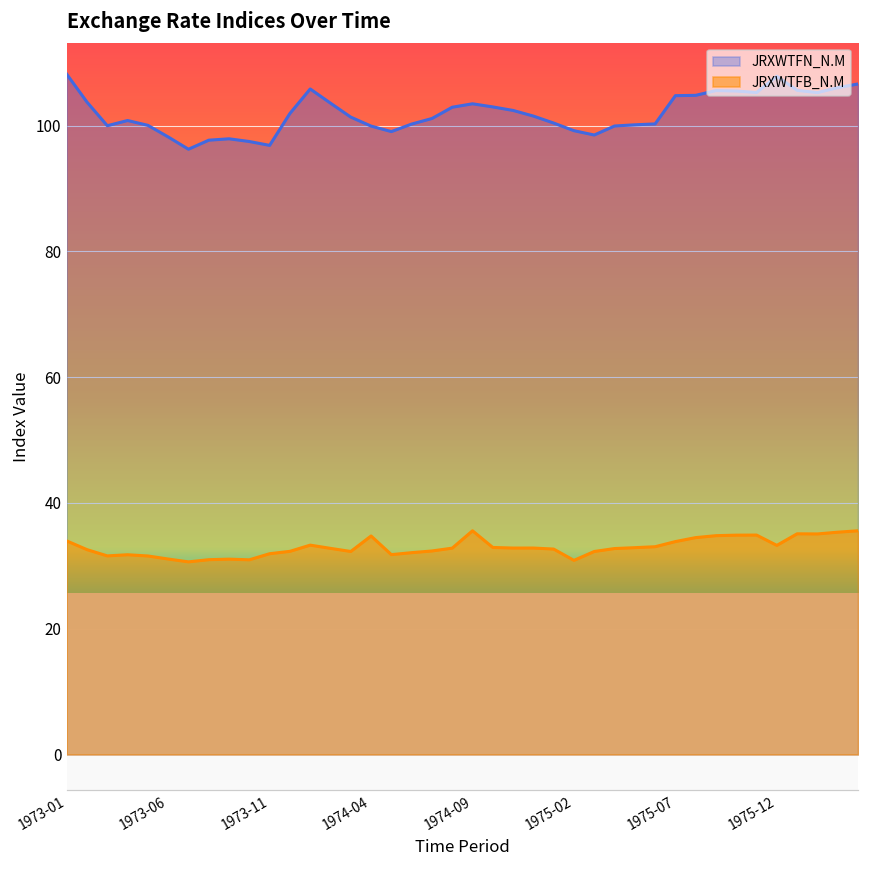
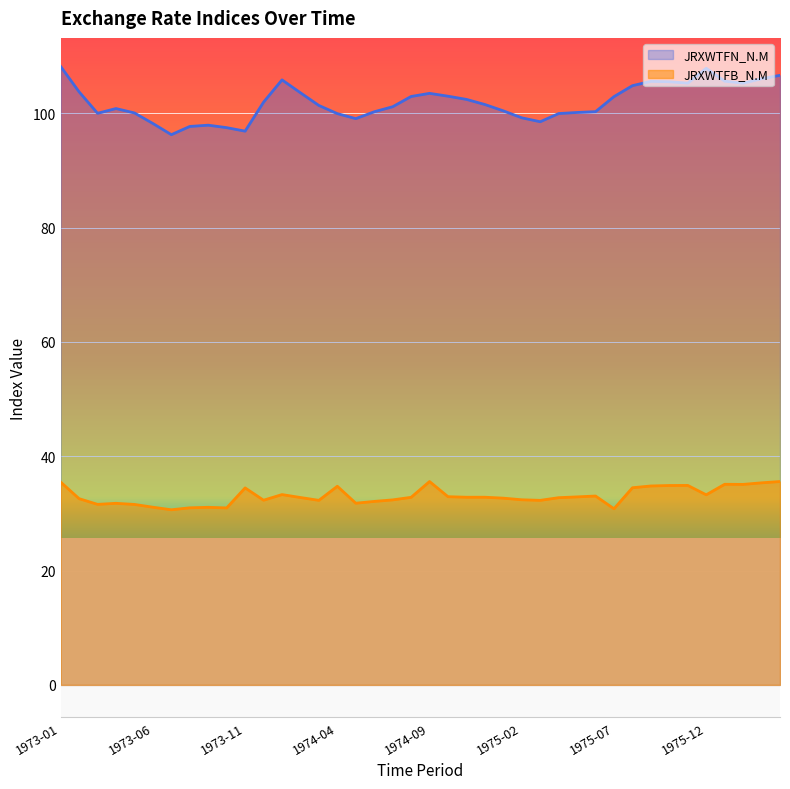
JRXWTFB_N.M, 1973-01: 34 -> 35
JRXWTFB_N.M, 1973-11: 32 -> 34
JRXWTFB_N.M, 1975-02: 31 -> 32
JRXWTFN_N.M, 1975-07: 105 -> 103
JRXWTFB_N.M, 1975-07: 34 -> 31
